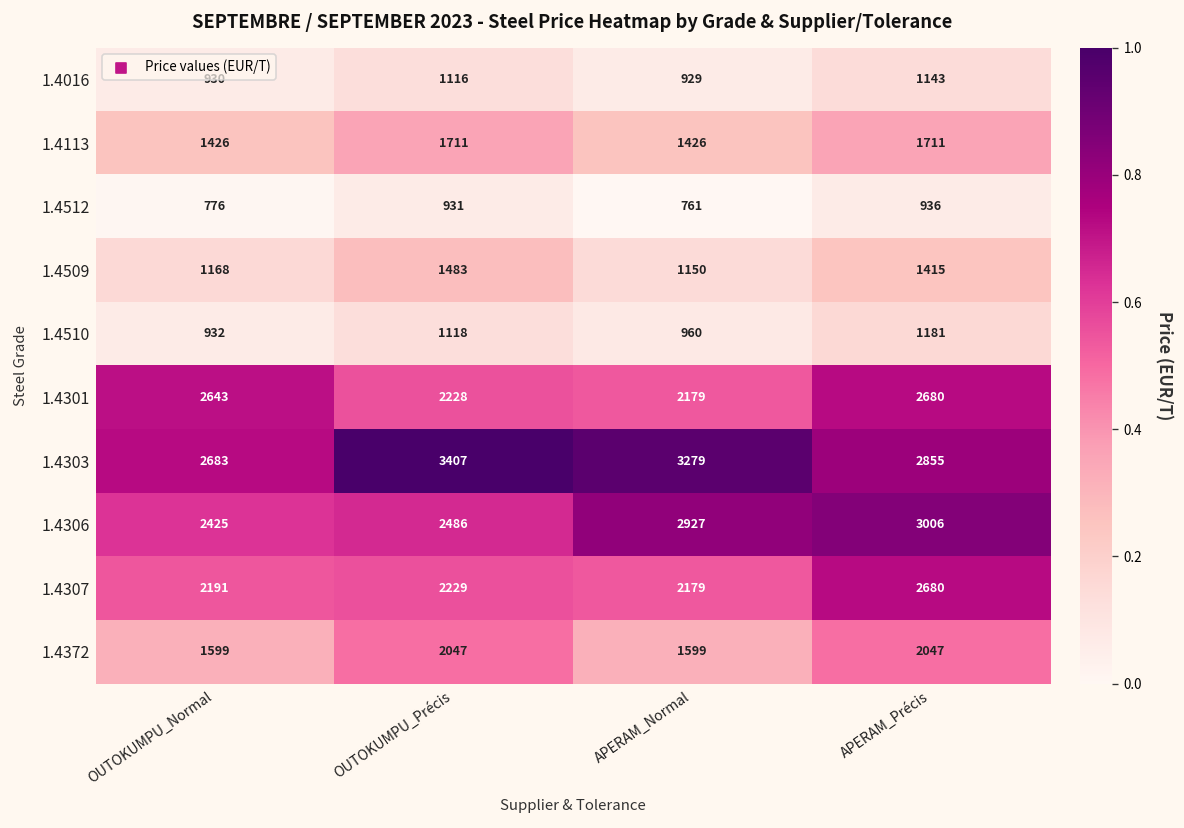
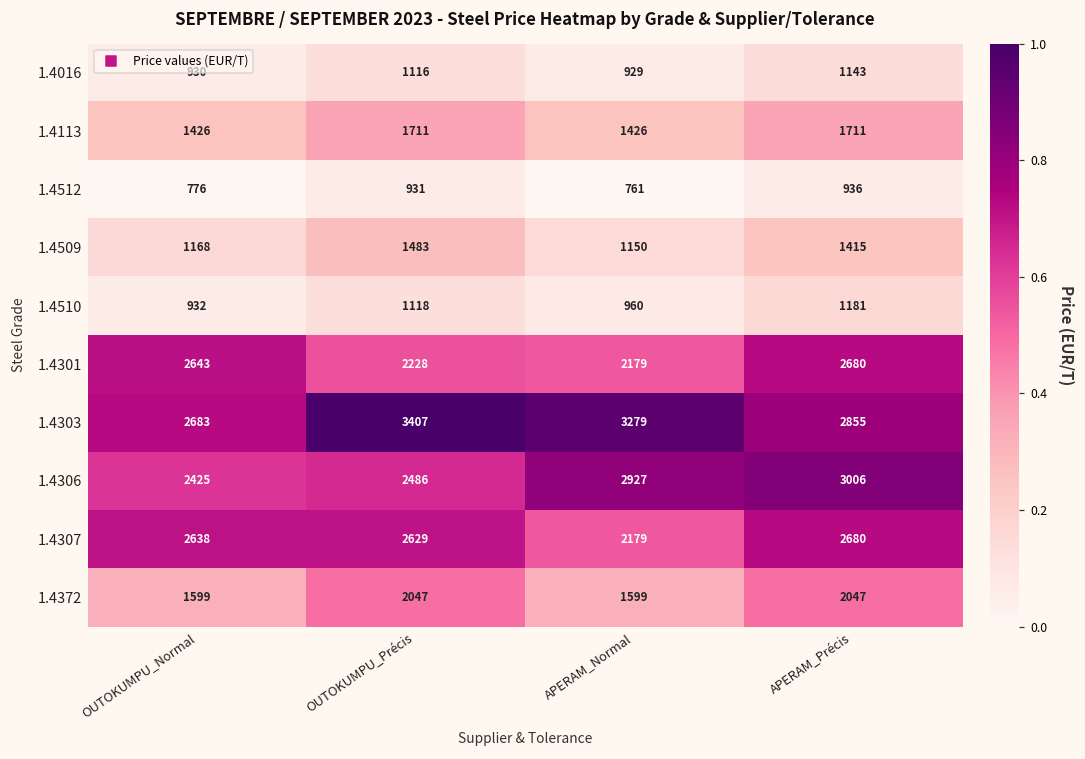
1.4307, OUTOKUMPU_Normal: 2191 -> 2638
1.4307, OUTOKUMPU_Précis: 2229 -> 2629
